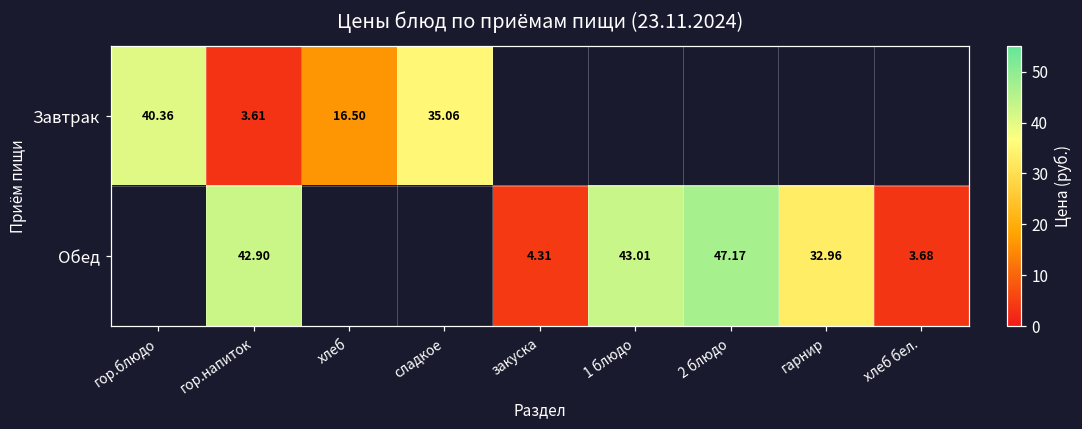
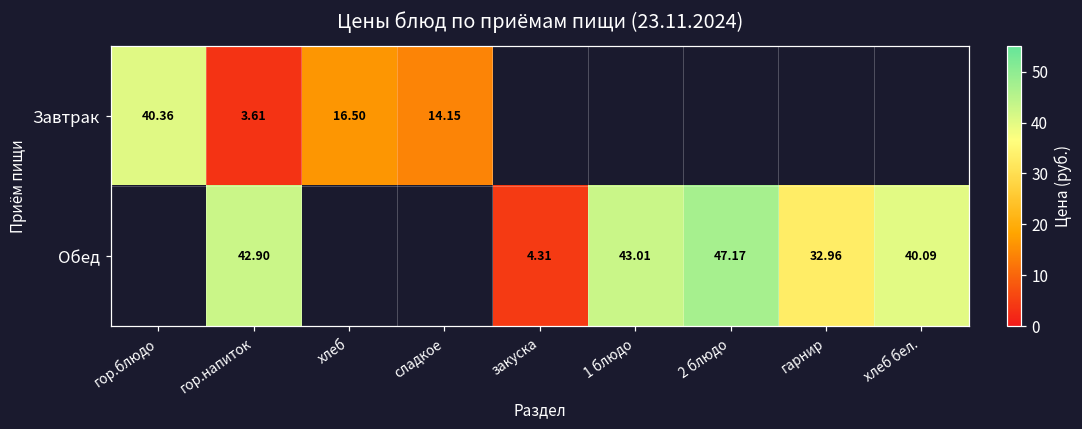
Завтрак, сладкое: 35.06 -> 14.15
Обед, хлеб бел.: 3.68 -> 40.09
